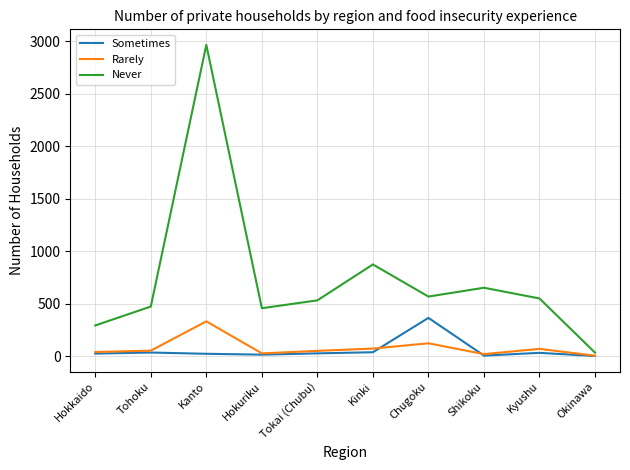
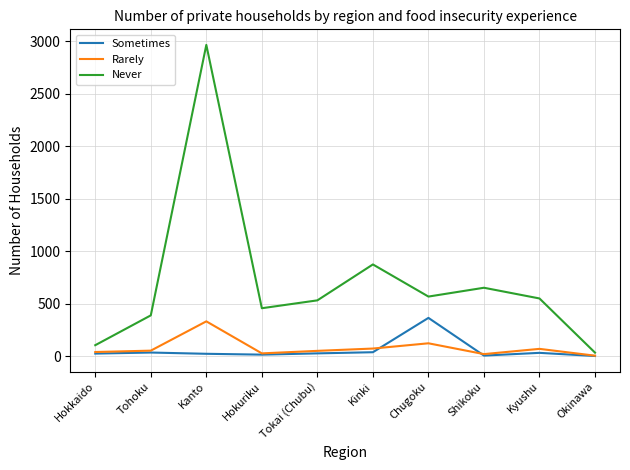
Never, Hokkaido: 290 -> 100
Never, Tohoku: 470 -> 390
